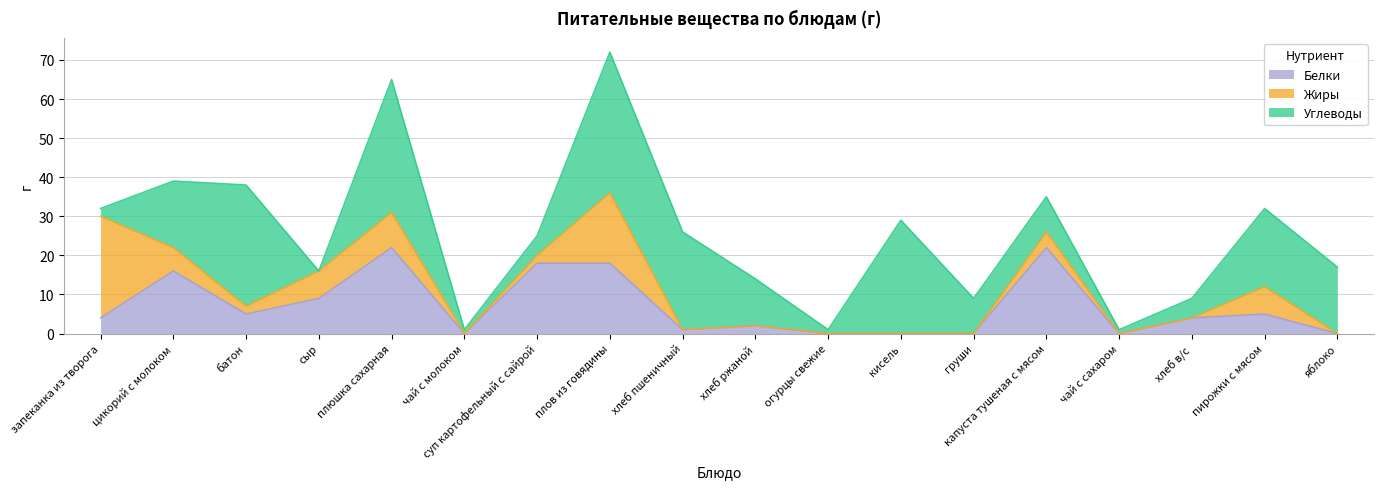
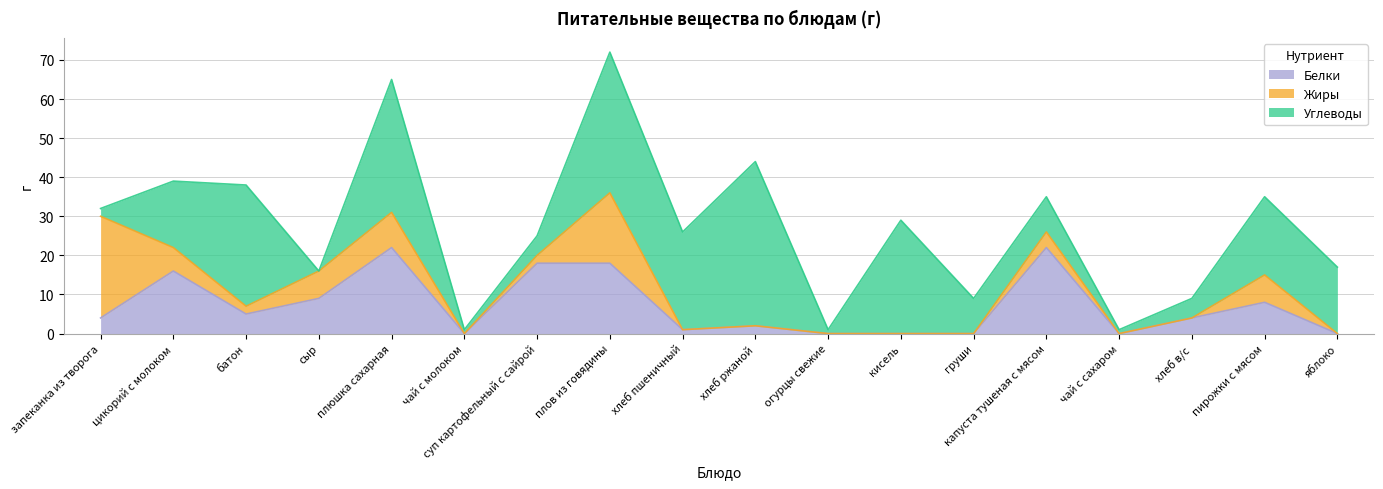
Углеводы, хлеб ржаной: 12 -> 42
Белки, пирожки с мясом: 5 -> 8
